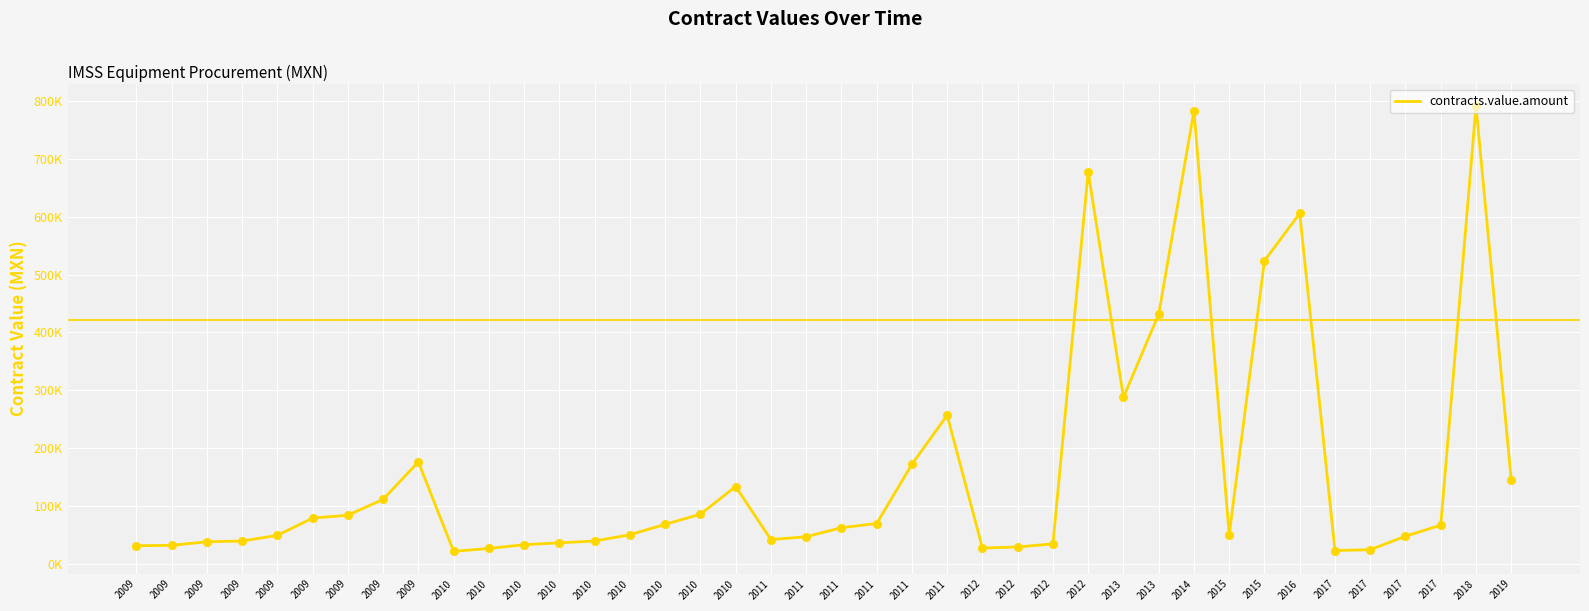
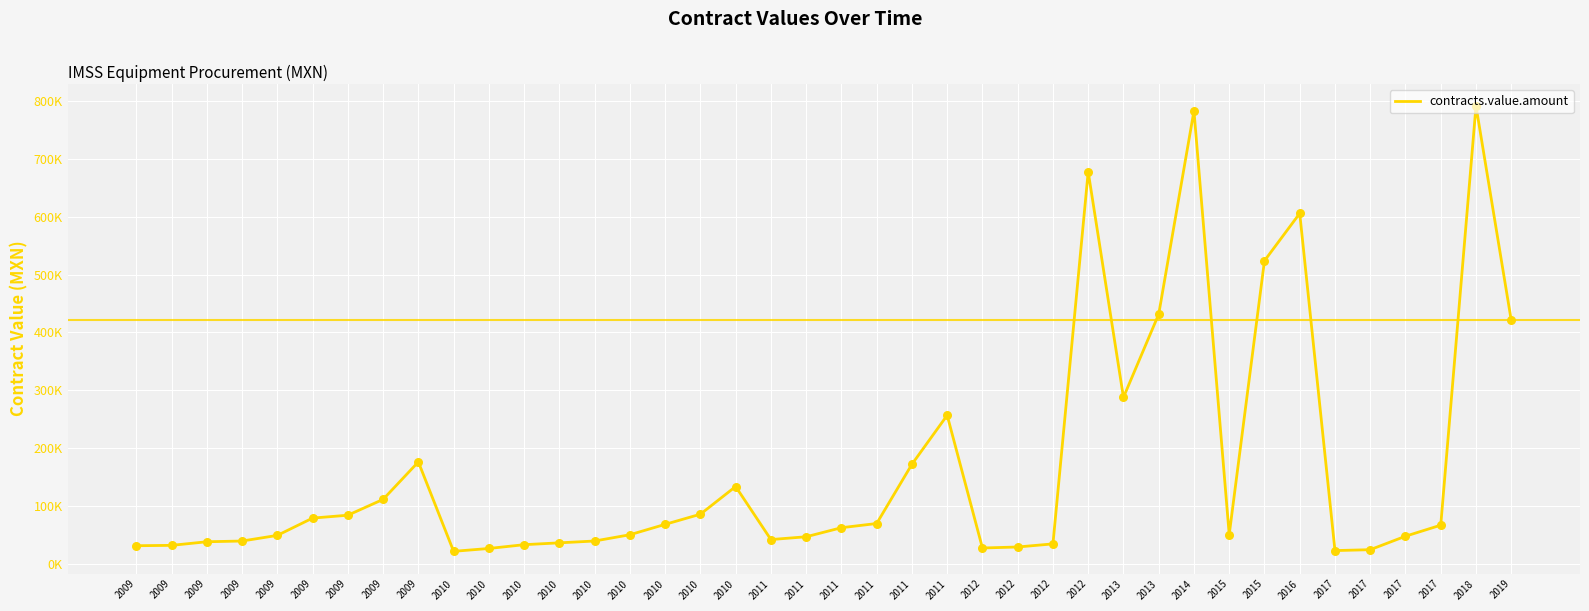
2019: 140000 -> 420000
